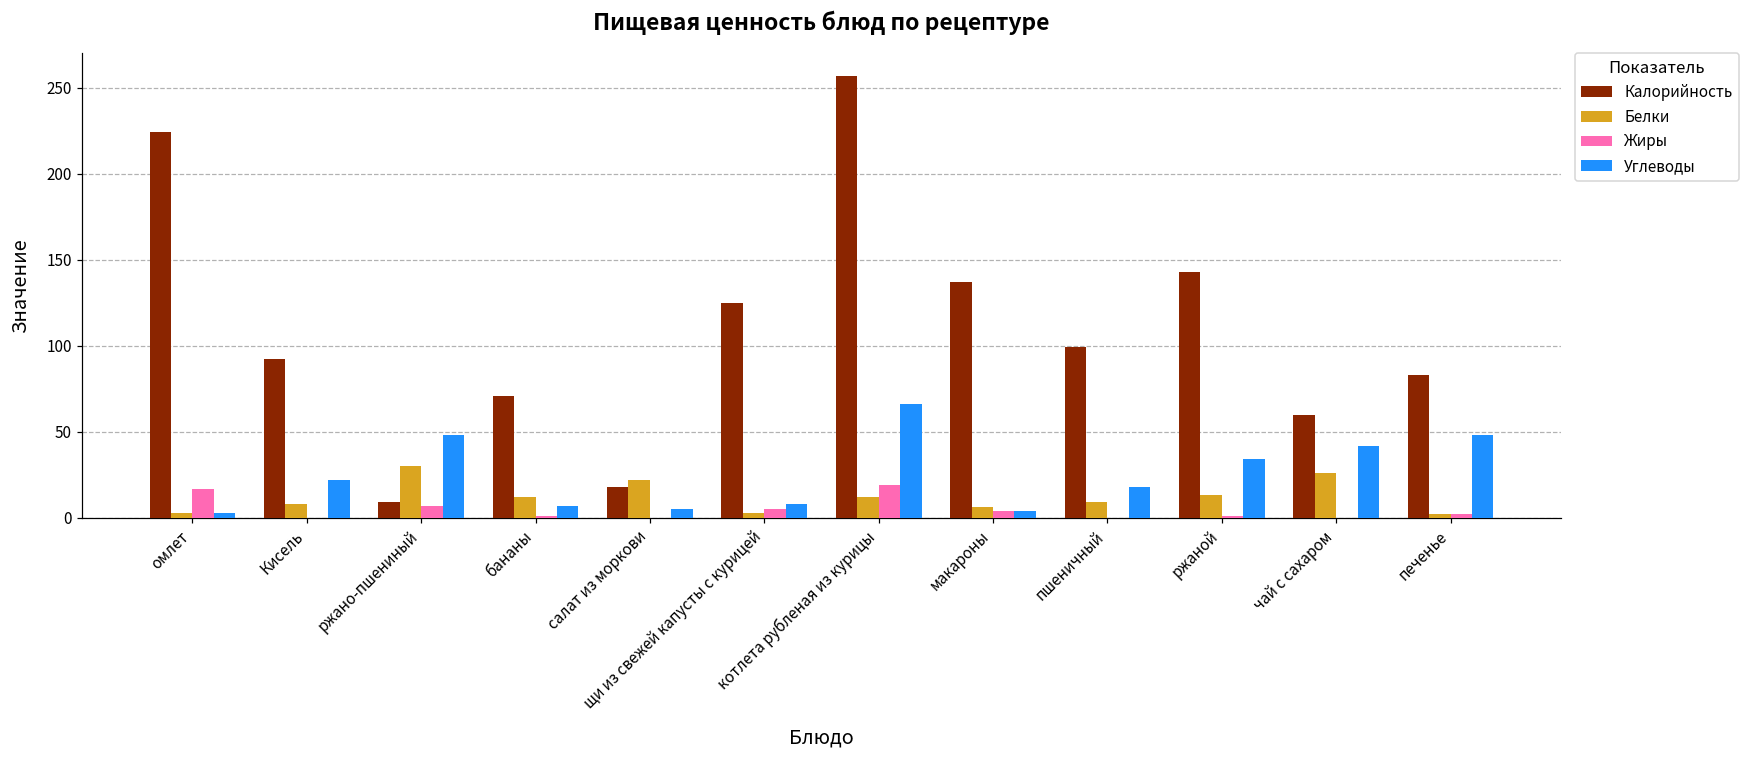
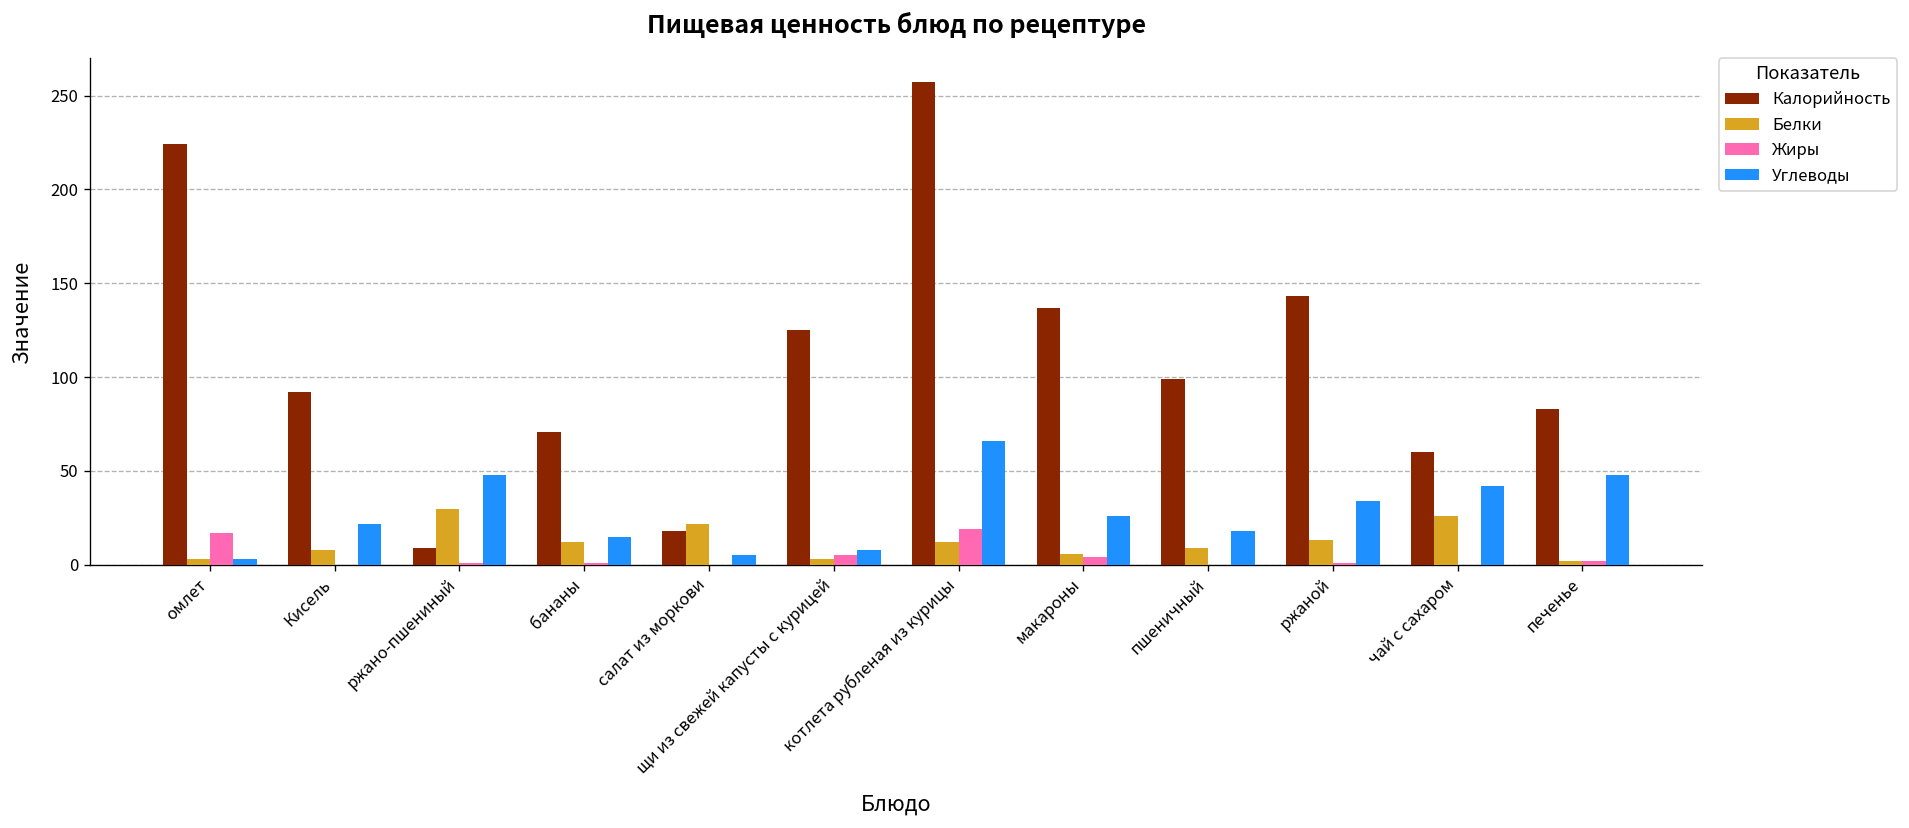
Жиры, ржано-пшениный: 7 -> 1
Углеводы, бананы: 7 -> 15
Углеводы, макароны: 4 -> 26
